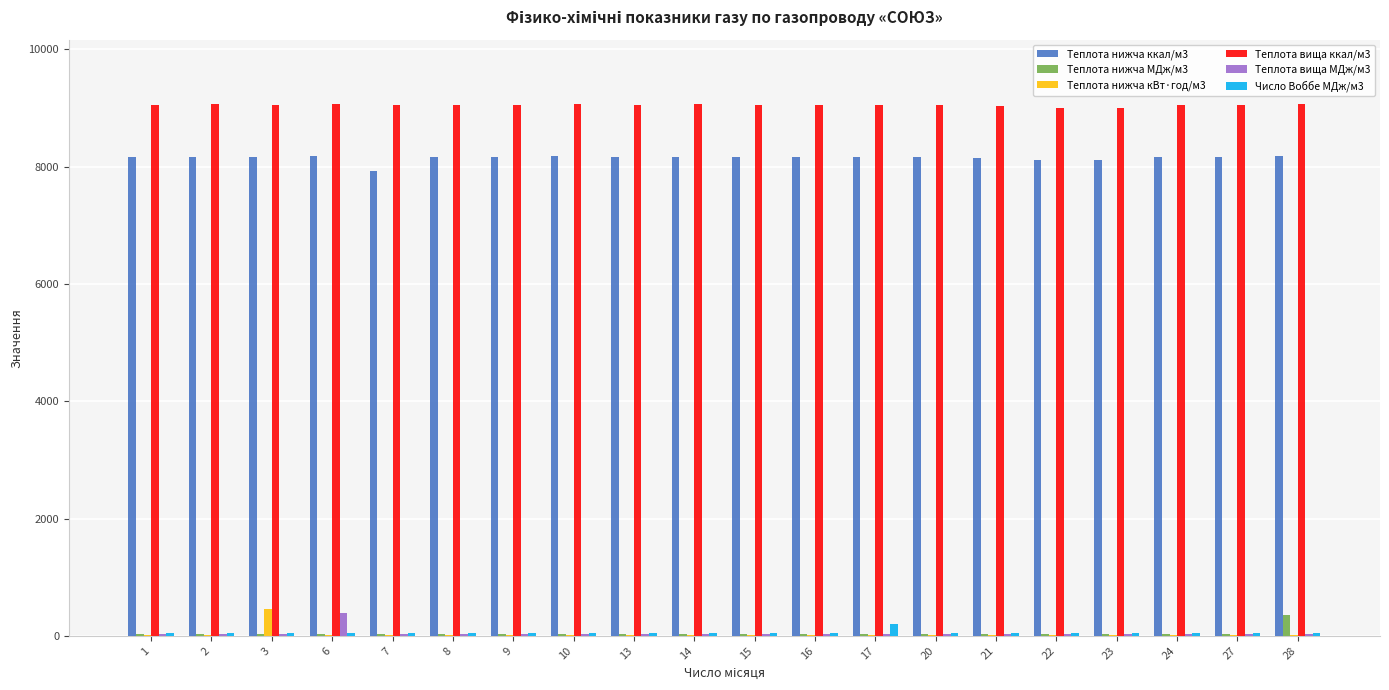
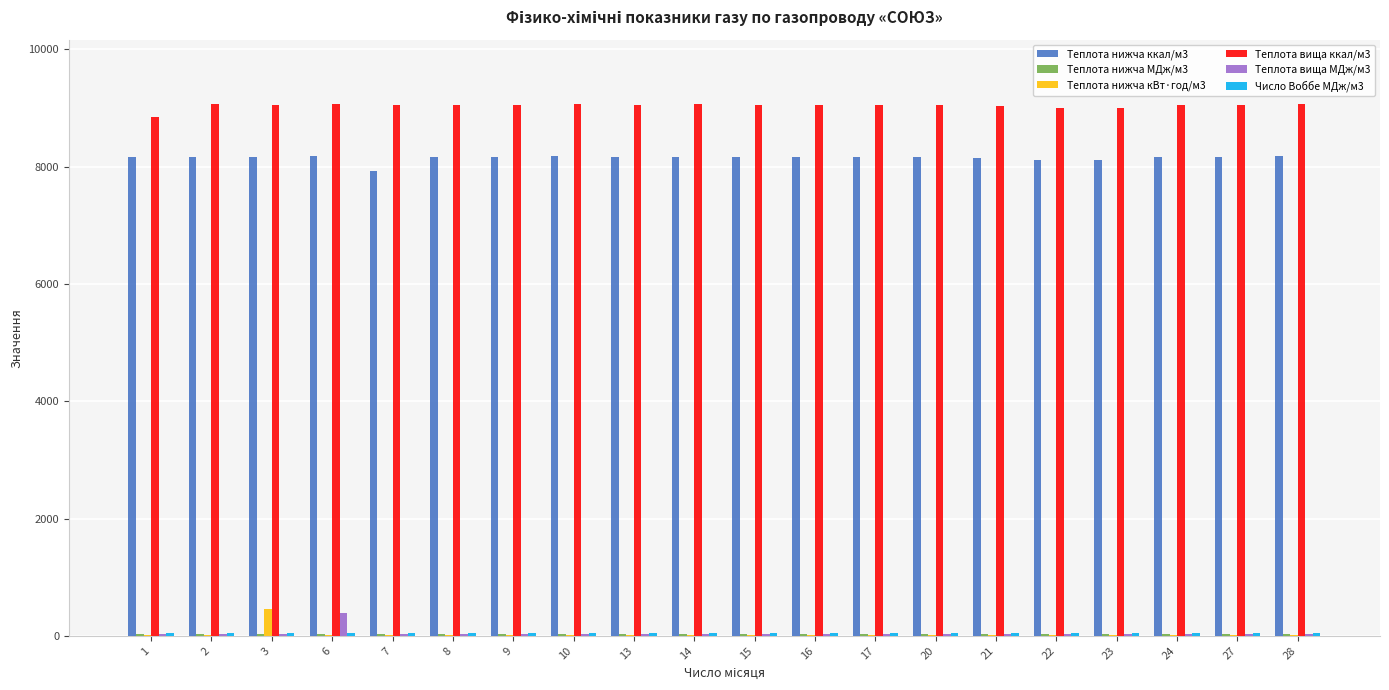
Теплота вища ккал/м3, 1: 9100 -> 8900
Число Воббе МДж/м3, 17: 200 -> 0
Теплота нижча МДж/м3, 28: 400 -> 0
